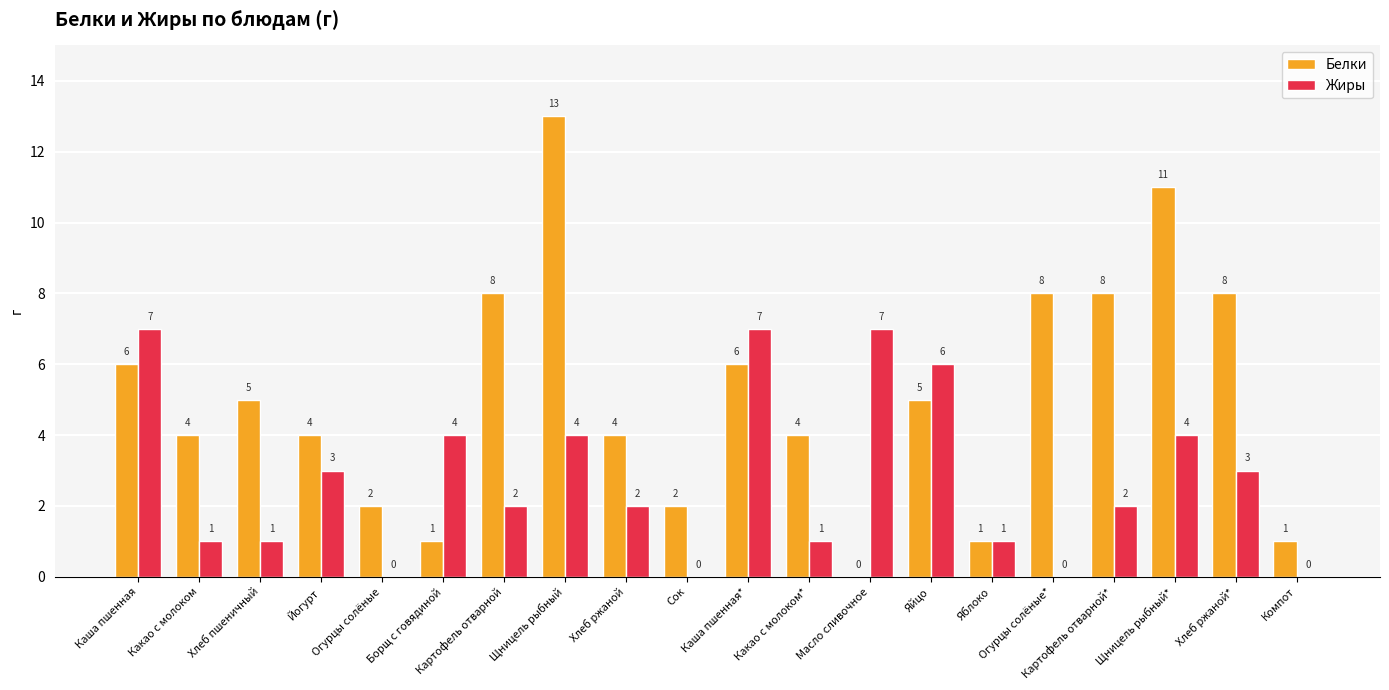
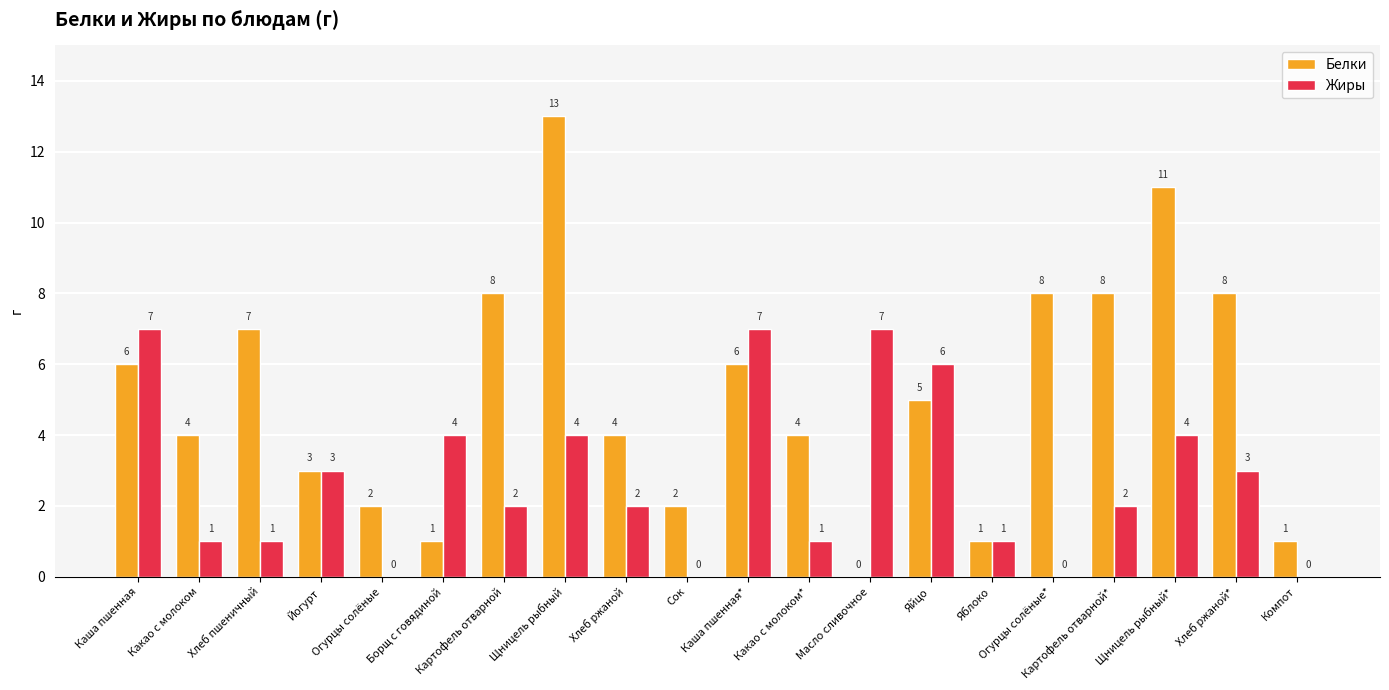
Белки, Хлеб пшеничный: 5 -> 7
Белки, Йогурт: 4 -> 3
